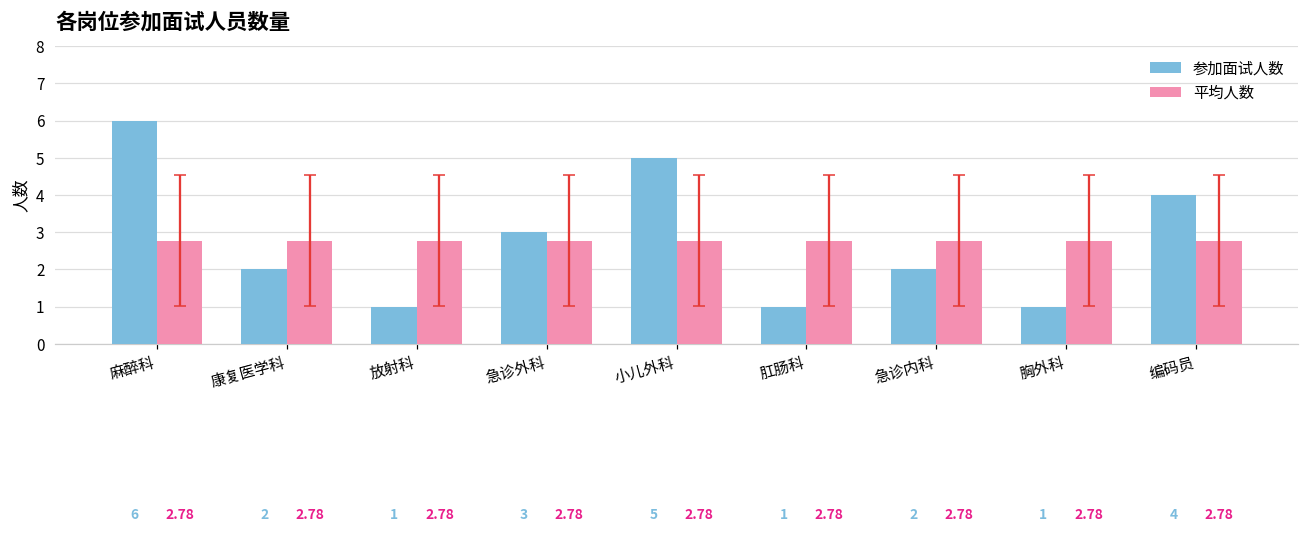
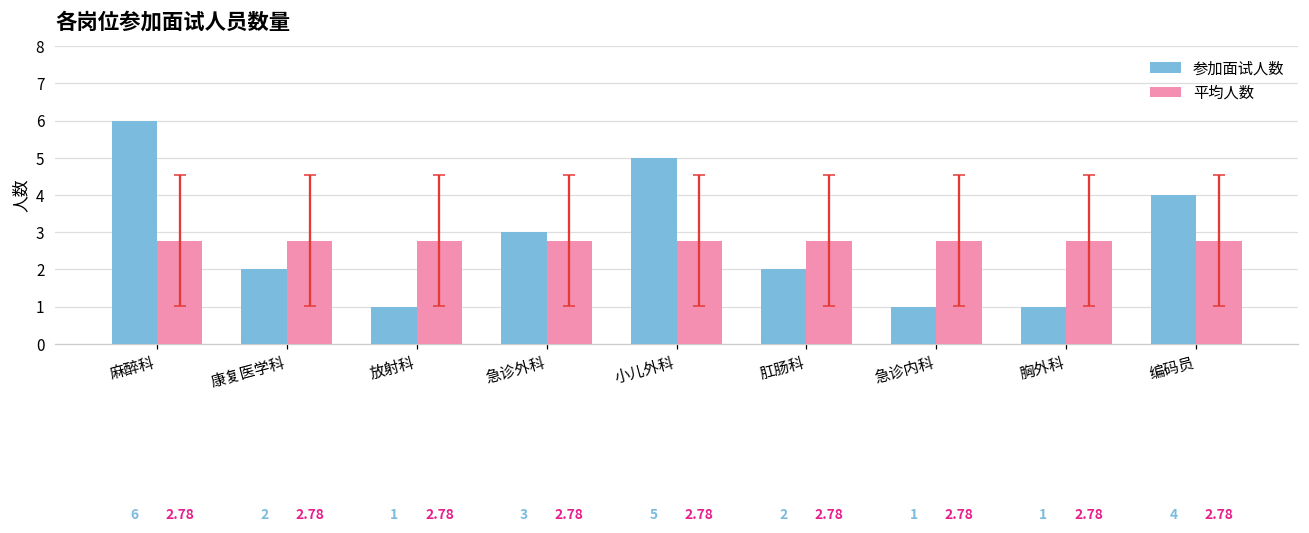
参加面试人数, 肛肠科: 1 -> 2
参加面试人数, 急诊内科: 2 -> 1
